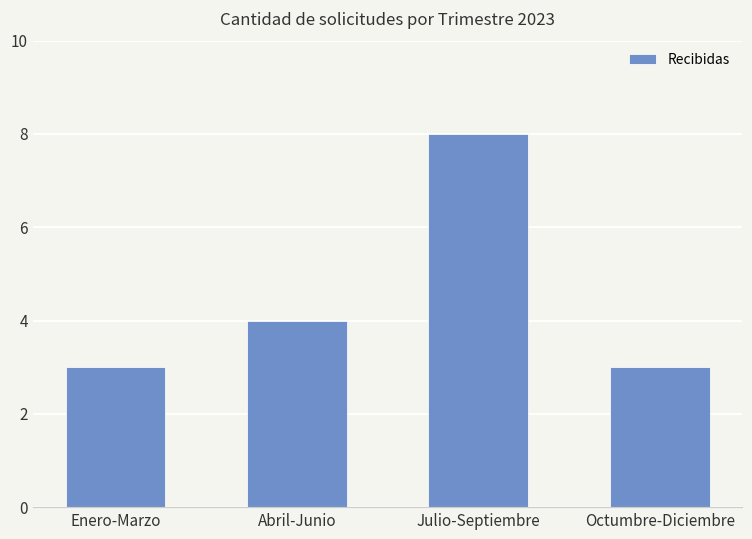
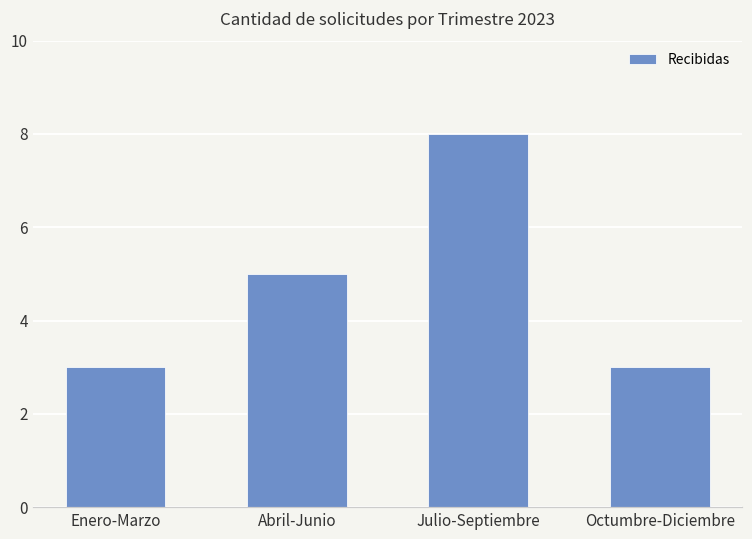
Abril-Junio: 4 -> 5
